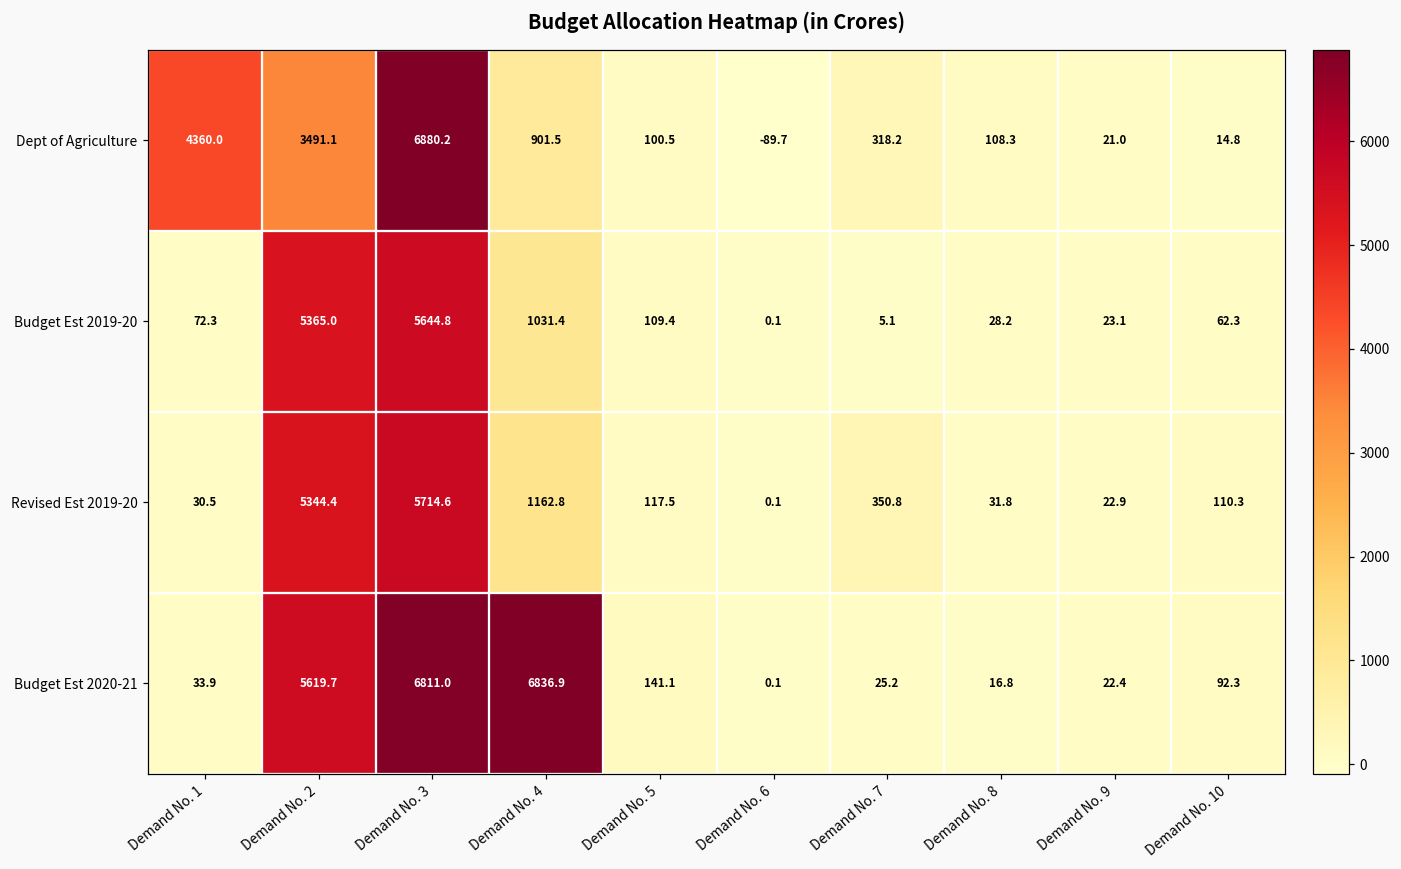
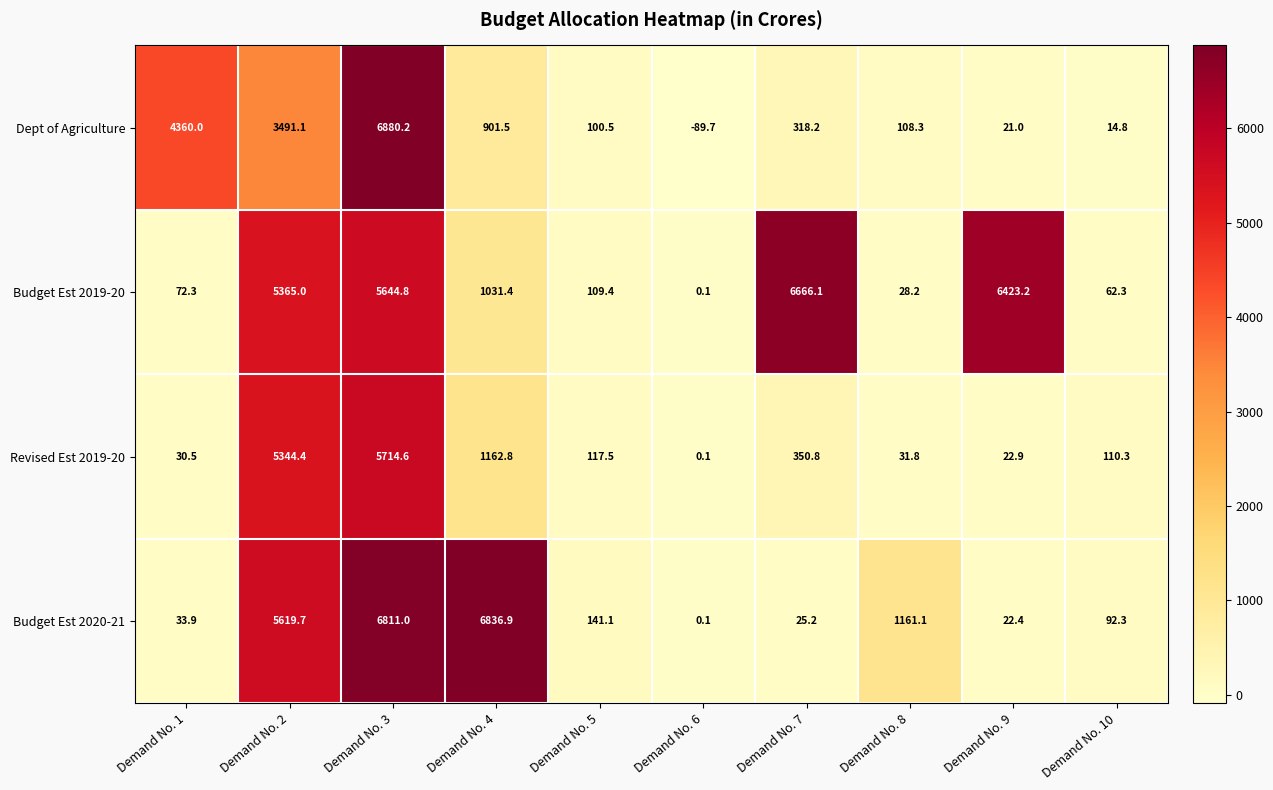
Budget Est 2019-20, Demand No. 7: 5.1 -> 6666.1
Budget Est 2019-20, Demand No. 9: 23.1 -> 6423.2
Budget Est 2020-21, Demand No. 8: 16.8 -> 1161.1
